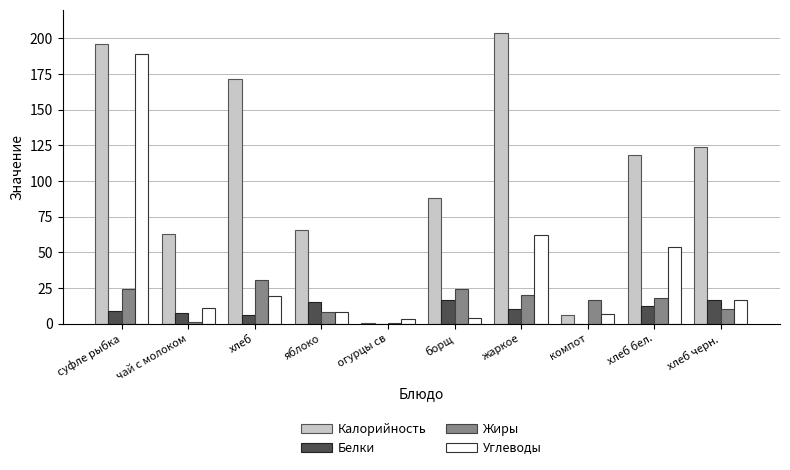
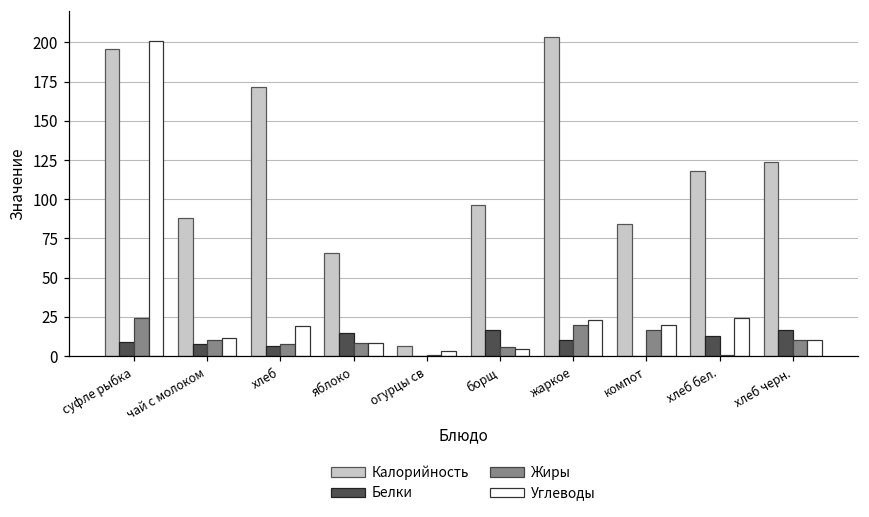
Углеводы, суфле рыбка: 189 -> 201
Калорийность, чай с молоком: 63 -> 88
Жиры, чай с молоком: 1 -> 10
Жиры, хлеб: 31 -> 7
Калорийность, огурцы св: 0 -> 6
Калорийность, борщ: 88 -> 96
Жиры, борщ: 24 -> 6
Углеводы, жаркое: 62 -> 23
Калорийность, компот: 6 -> 84
Углеводы, компот: 7 -> 20
Жиры, хлеб бел.: 18 -> 1
Углеводы, хлеб бел.: 54 -> 24
Углеводы, хлеб черн.: 17 -> 10
